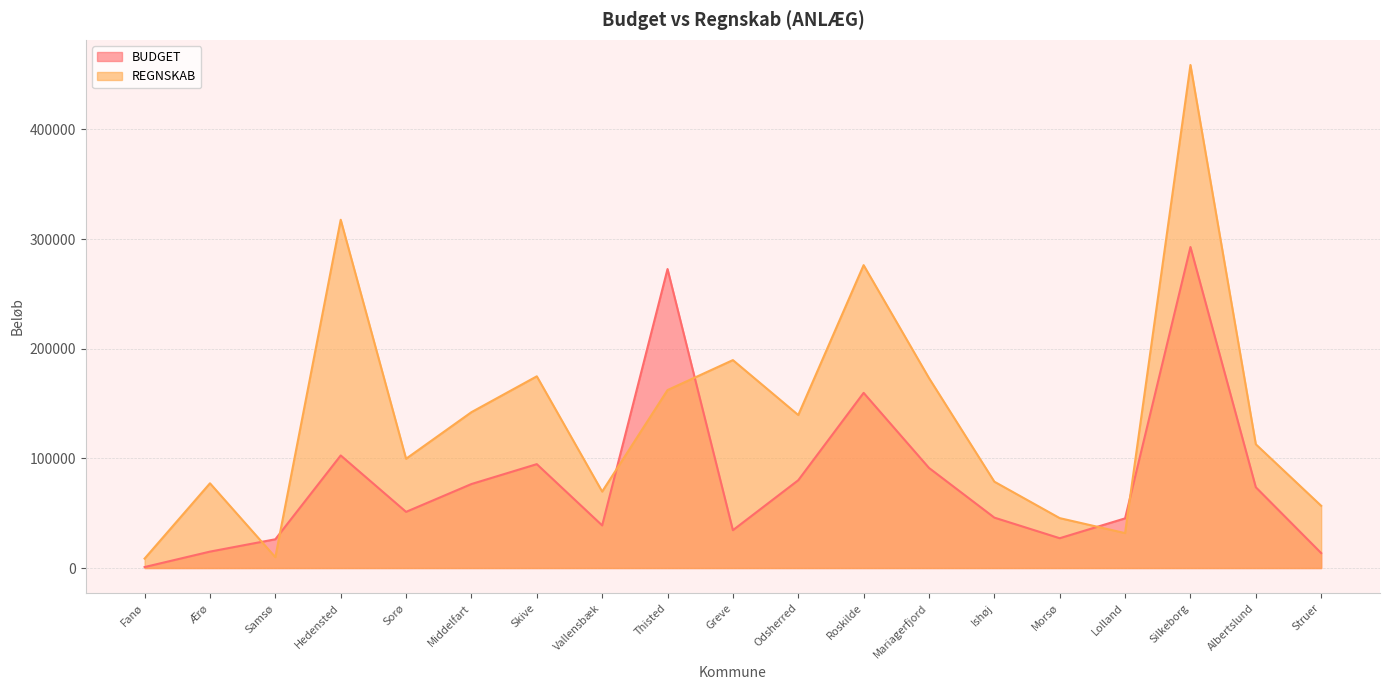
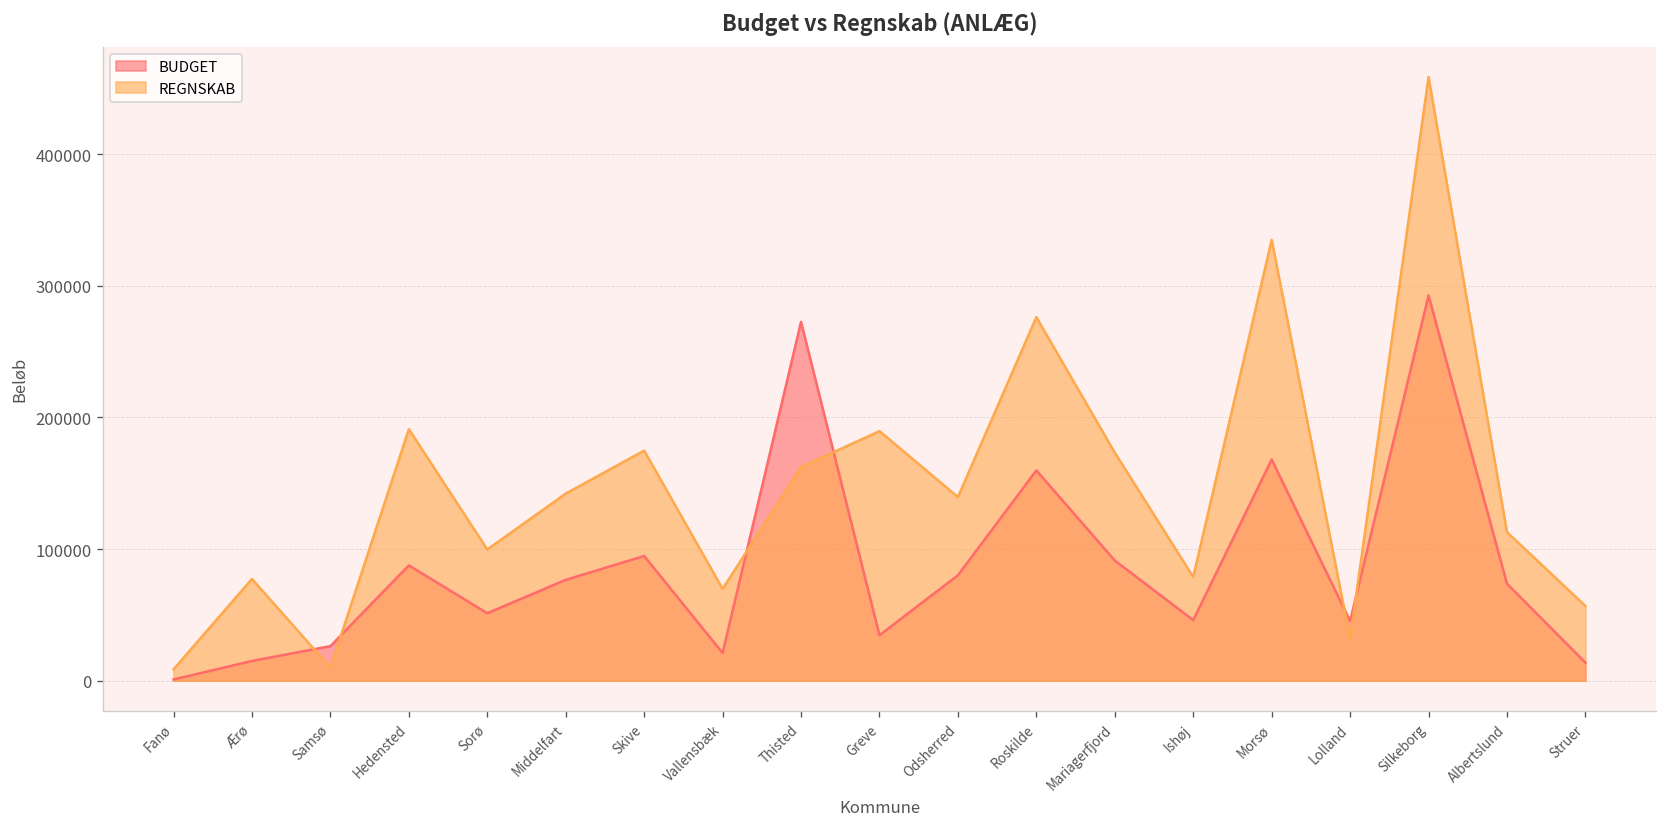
BUDGET, Hedensted: 103000 -> 88000
REGNSKAB, Hedensted: 318000 -> 191000
BUDGET, Vallensbæk: 39000 -> 21000
BUDGET, Morsø: 27000 -> 168000
REGNSKAB, Morsø: 45000 -> 335000
